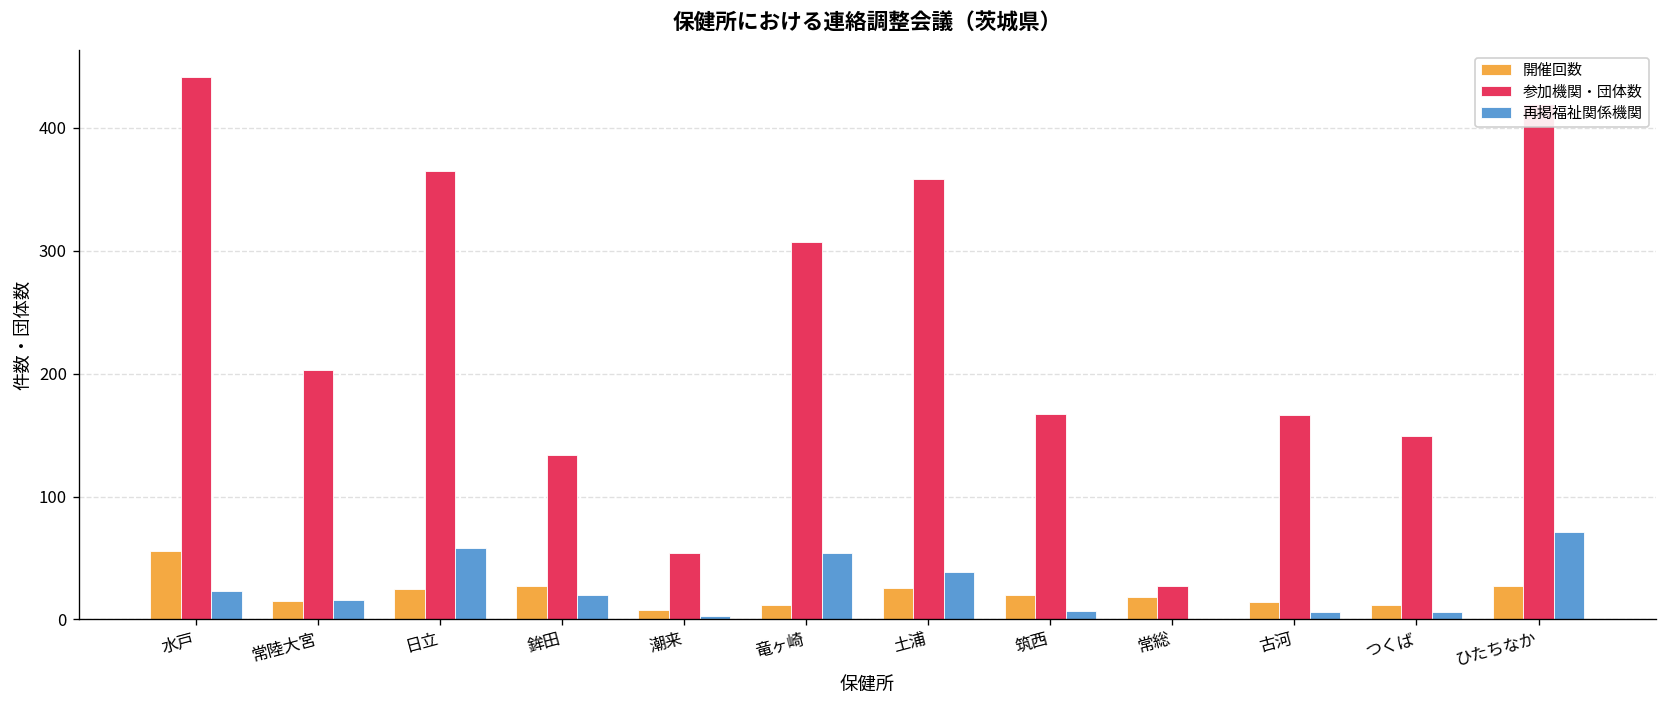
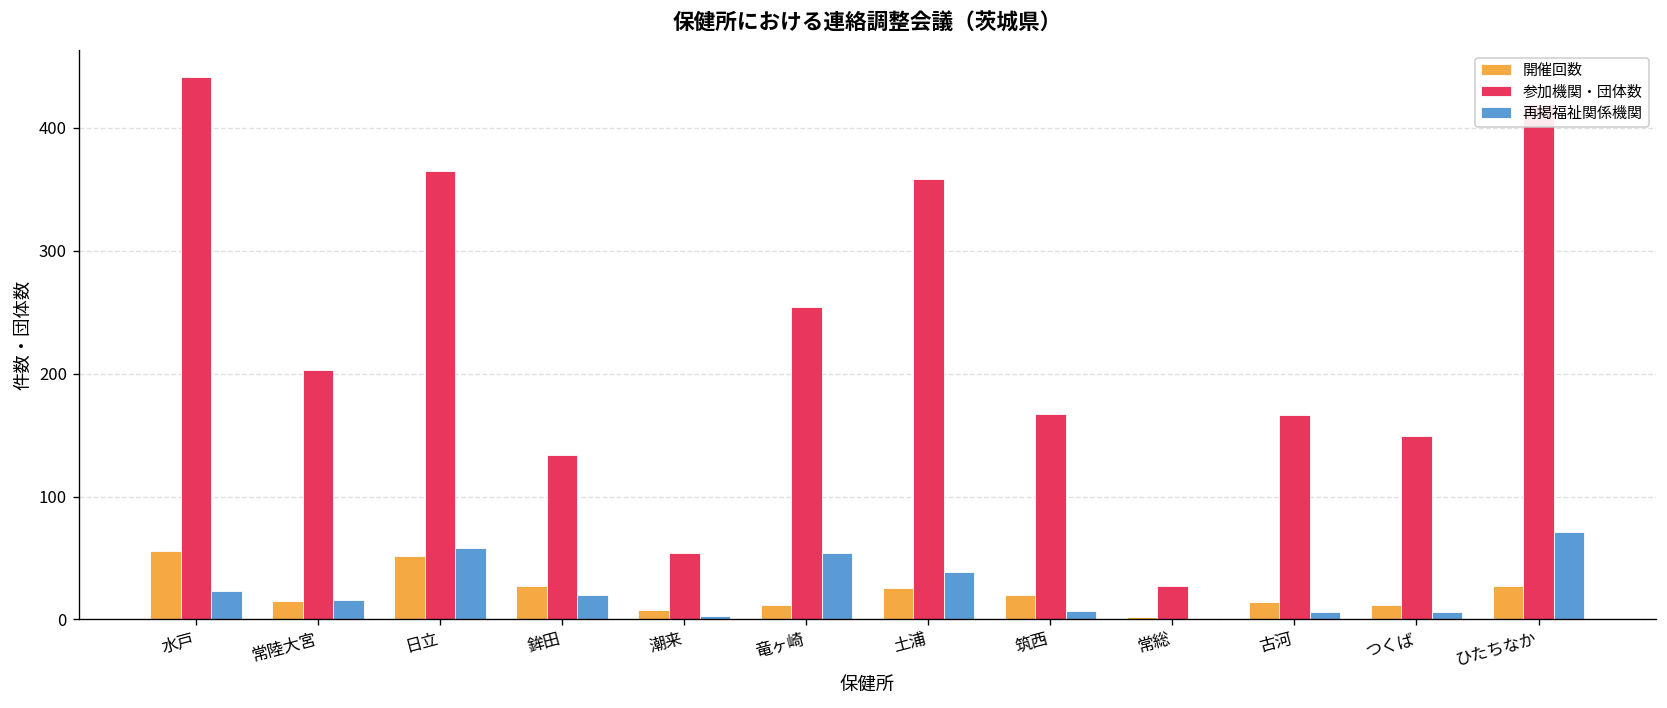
開催回数, 日立: 25 -> 52
参加機関・団体数, 竜ヶ崎: 307 -> 254
開催回数, 常総: 18 -> 2
